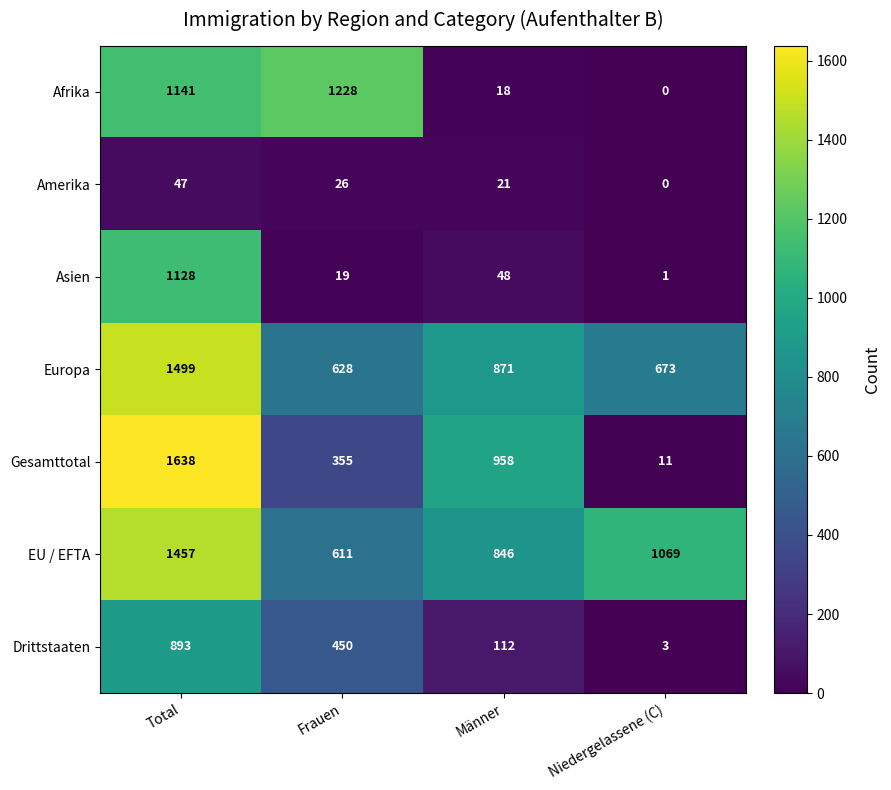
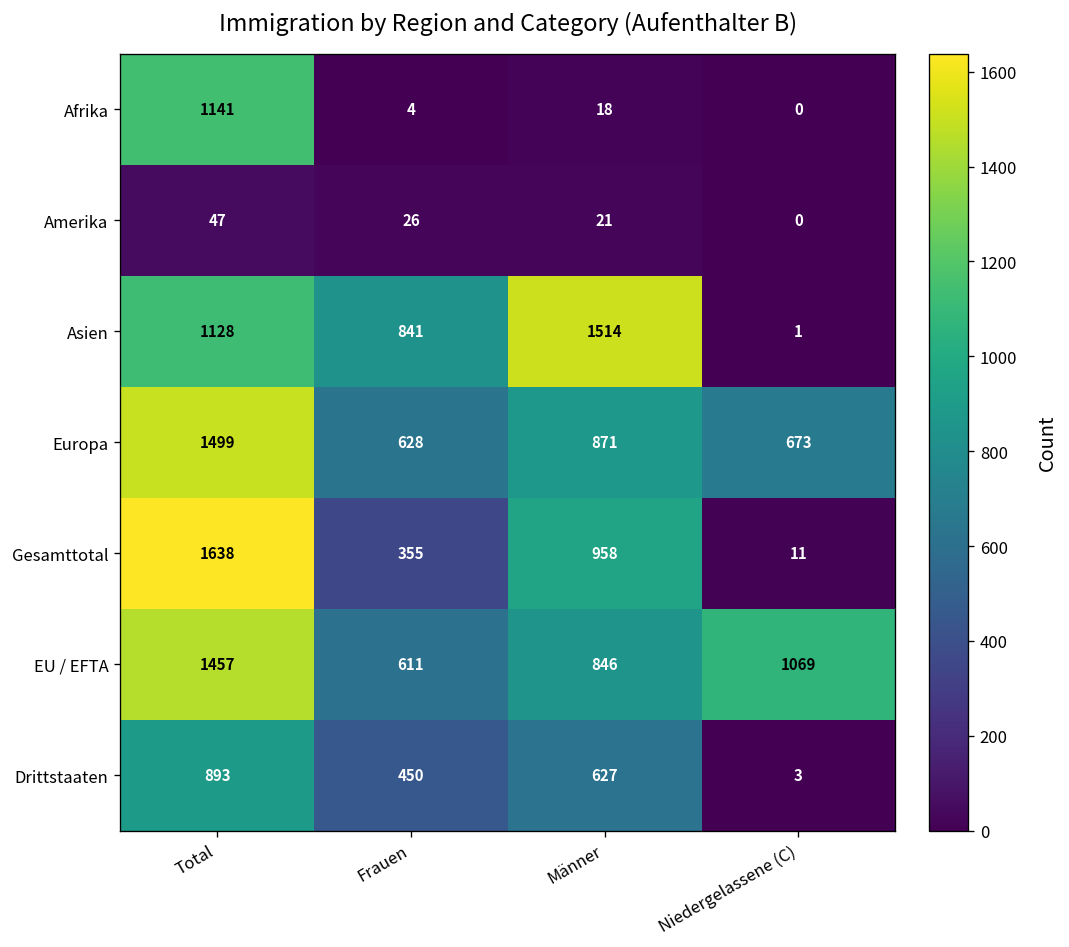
Afrika, Frauen: 1228 -> 4
Asien, Frauen: 19 -> 841
Asien, Männer: 48 -> 1514
Drittstaaten, Männer: 112 -> 627
